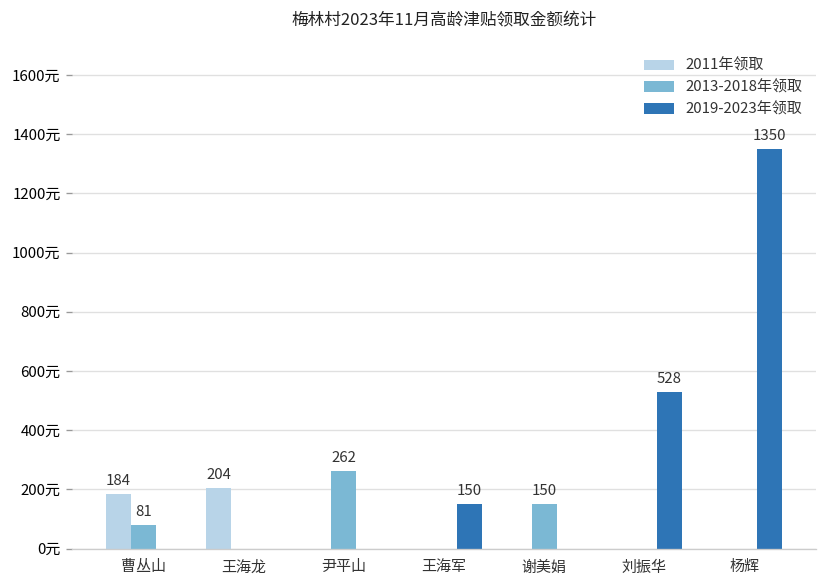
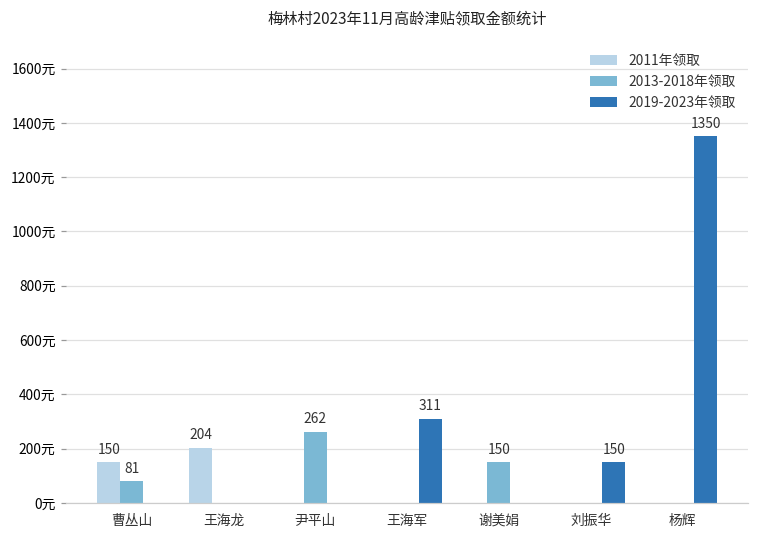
2011年领取, 曹丛山: 184 -> 150
2019-2023年领取, 王海军: 150 -> 311
2019-2023年领取, 刘振华: 528 -> 150
